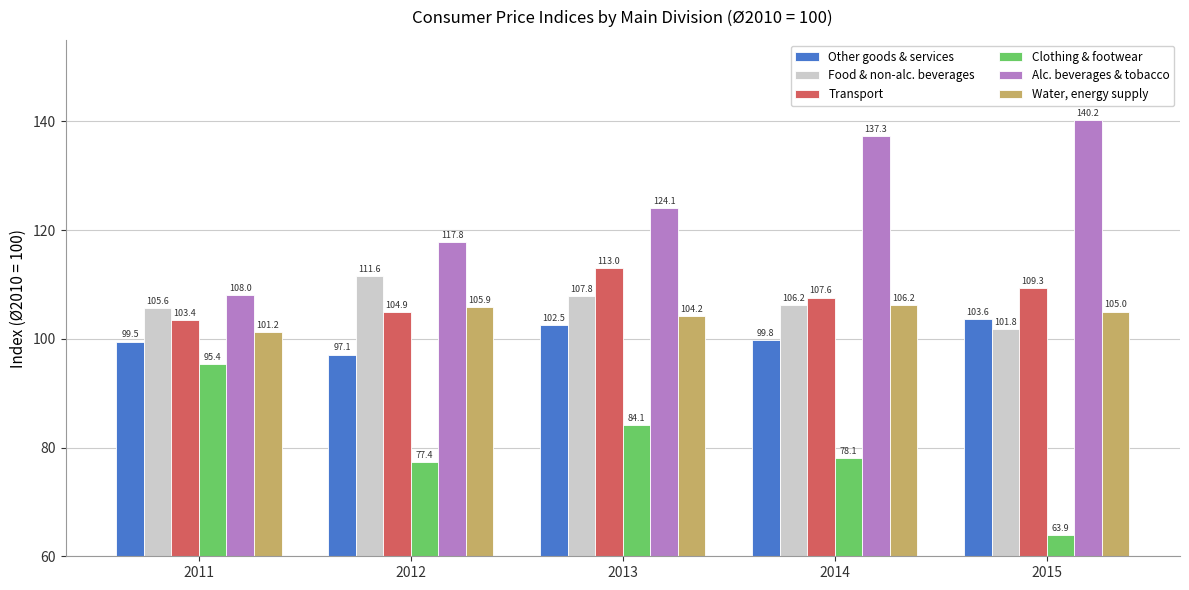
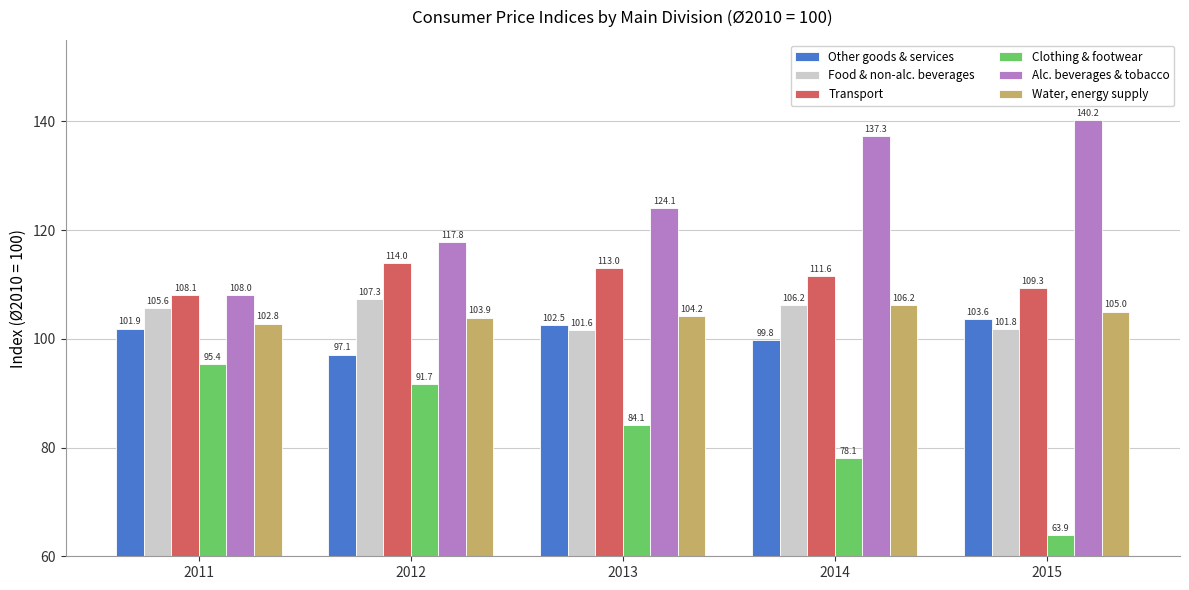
Other goods & services, 2011: 99.5 -> 101.9
Transport, 2011: 103.4 -> 108.1
Water, energy supply, 2011: 101.2 -> 102.8
Food & non-alc. beverages, 2012: 111.6 -> 107.3
Transport, 2012: 104.9 -> 114.0
Clothing & footwear, 2012: 77.4 -> 91.7
Water, energy supply, 2012: 105.9 -> 103.9
Food & non-alc. beverages, 2013: 107.8 -> 101.6
Transport, 2014: 107.6 -> 111.6
